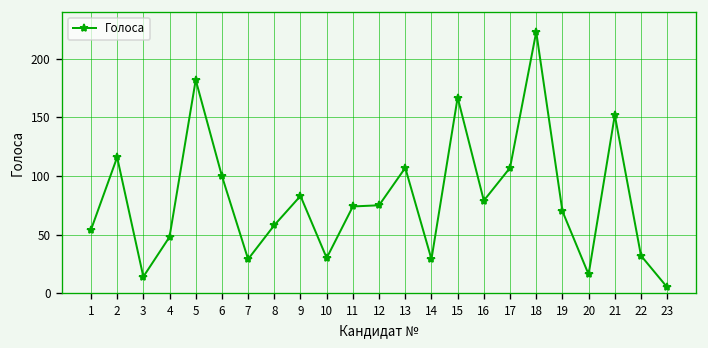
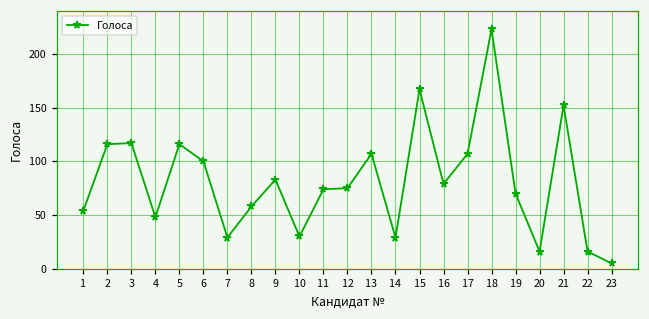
3: 10 -> 120
5: 180 -> 120
22: 30 -> 20
